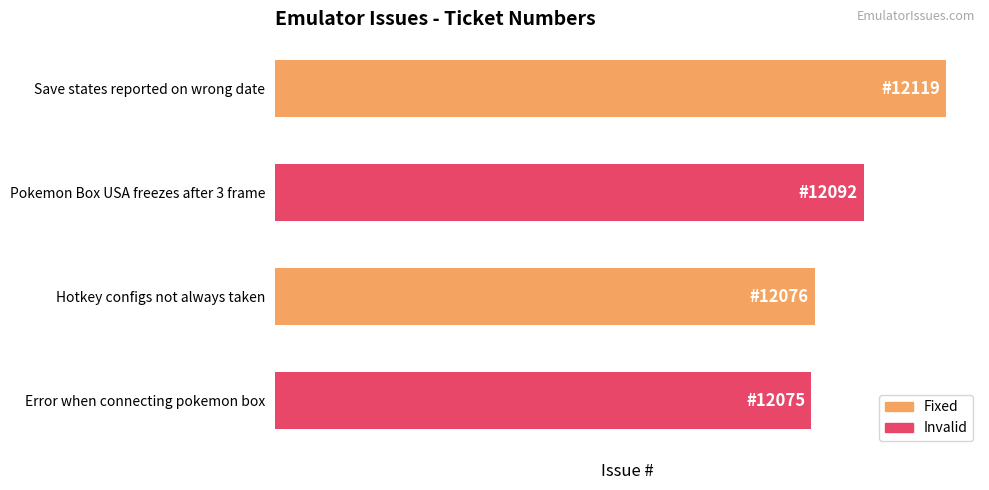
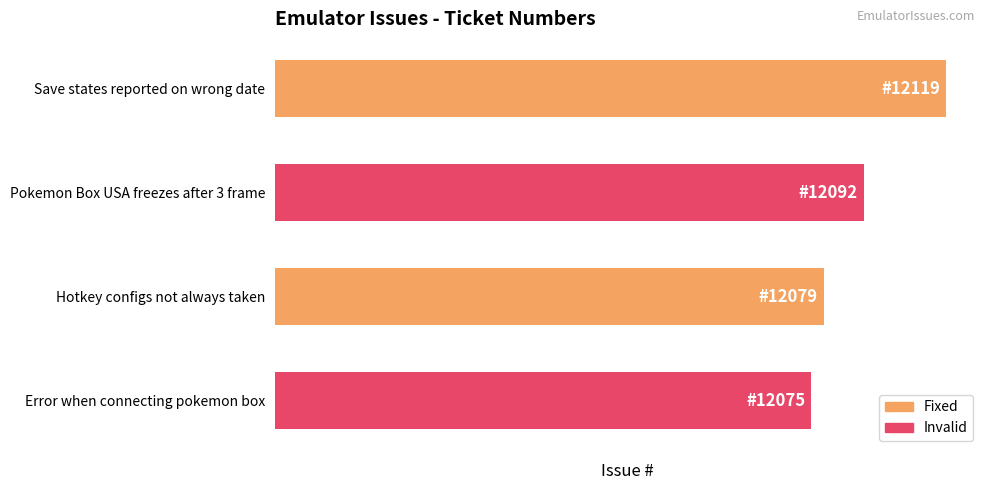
Hotkey configs not always taken: 12076 -> 12079
